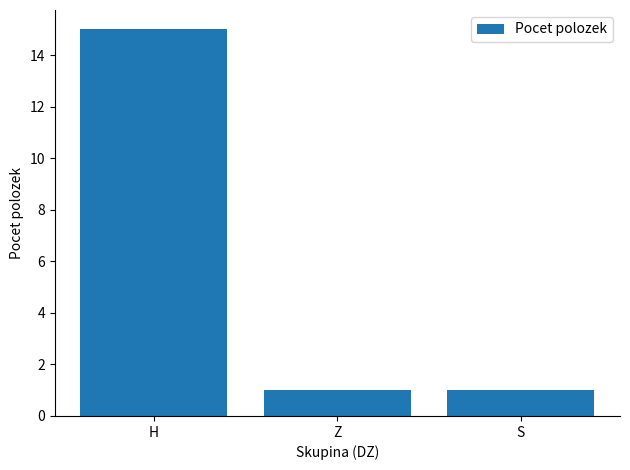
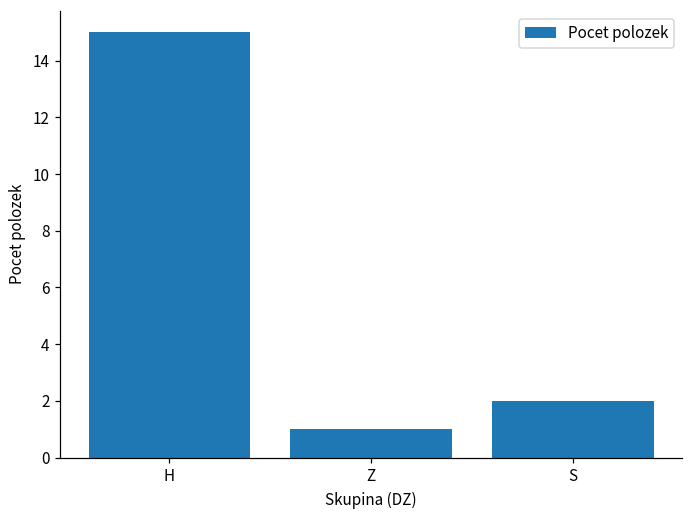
S: 1 -> 2
